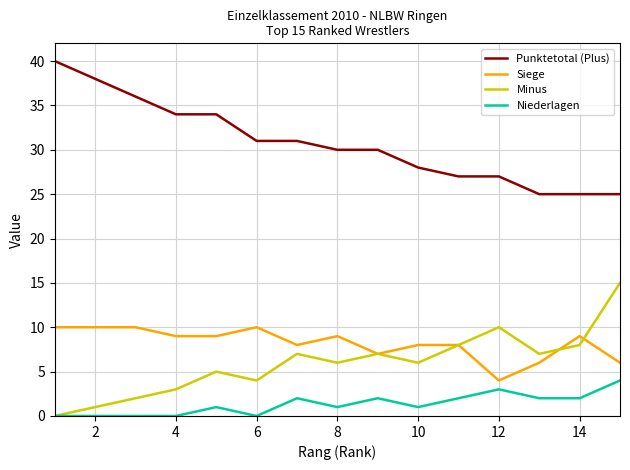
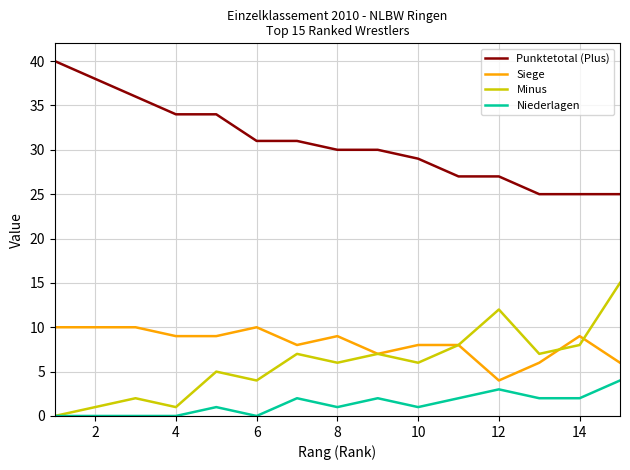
Minus, 4: 3 -> 1
Punktetotal (Plus), 10: 28 -> 29
Minus, 12: 10 -> 12
